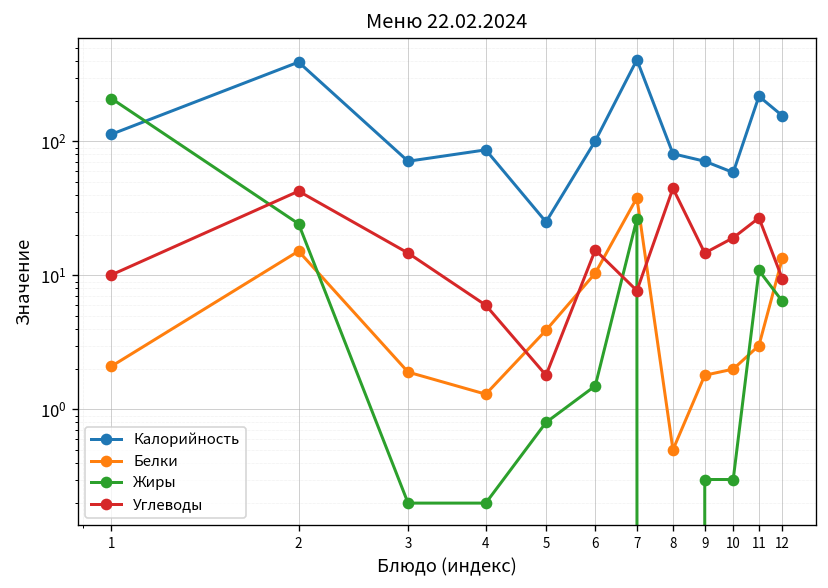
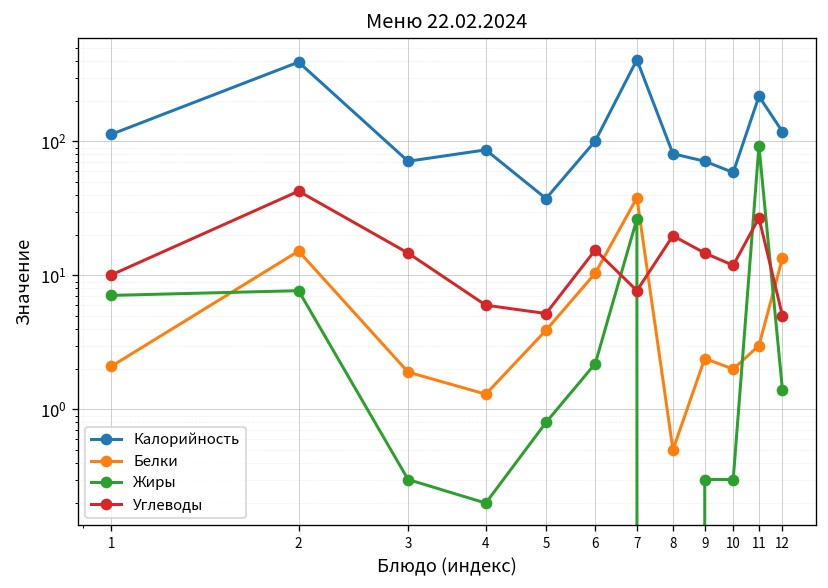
Жиры, 1: 210 -> 7
Жиры, 2: 24 -> 8
Жиры, 3: 0.2 -> 0.3
Калорийность, 5: 25 -> 38
Углеводы, 5: 1.8 -> 5
Жиры, 6: 1.5 -> 2.2
Углеводы, 8: 45 -> 20
Белки, 9: 1.8 -> 2.4
Углеводы, 10: 19 -> 12
Жиры, 11: 11 -> 90
Калорийность, 12: 160 -> 120
Жиры, 12: 6 -> 1.4
Углеводы, 12: 9 -> 5
